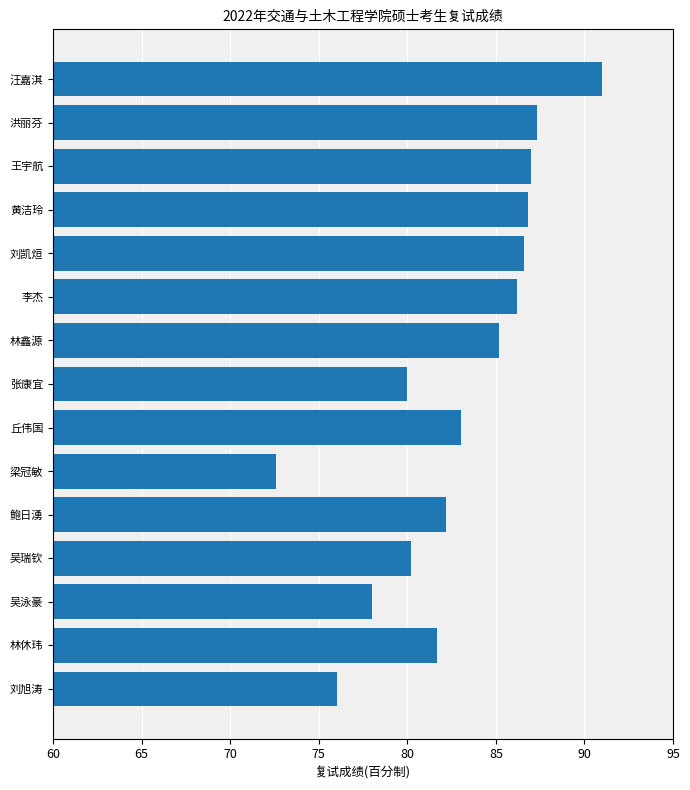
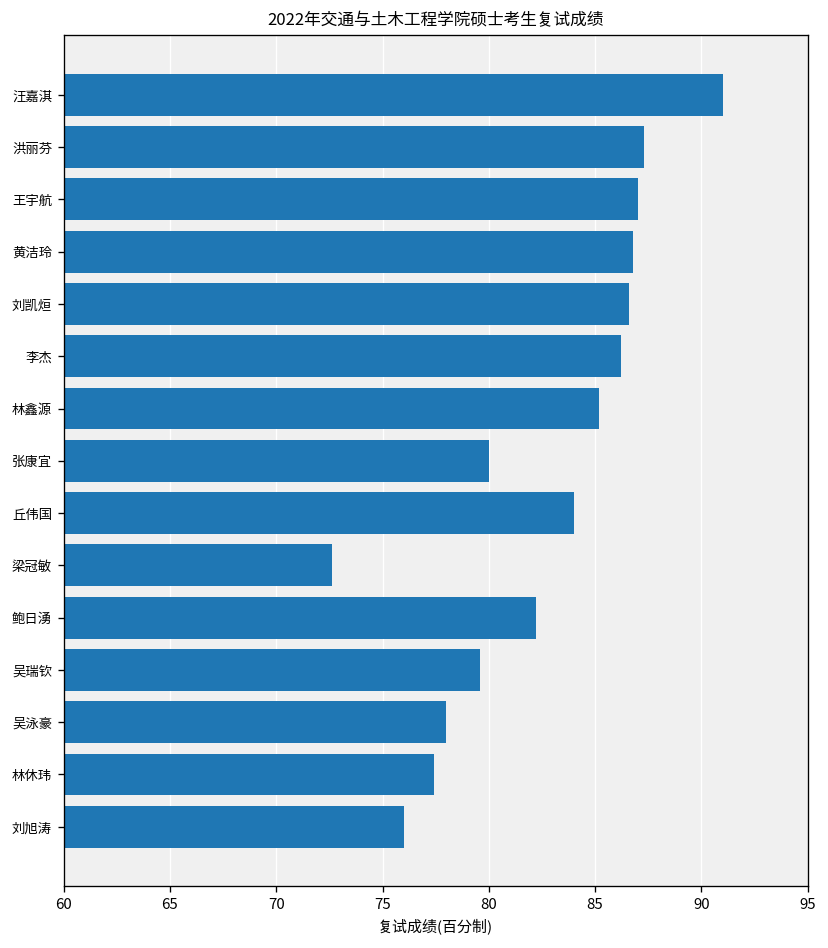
丘伟国: 83 -> 84
吴瑞钦: 80.2 -> 79.6
林休玮: 81.7 -> 77.4
